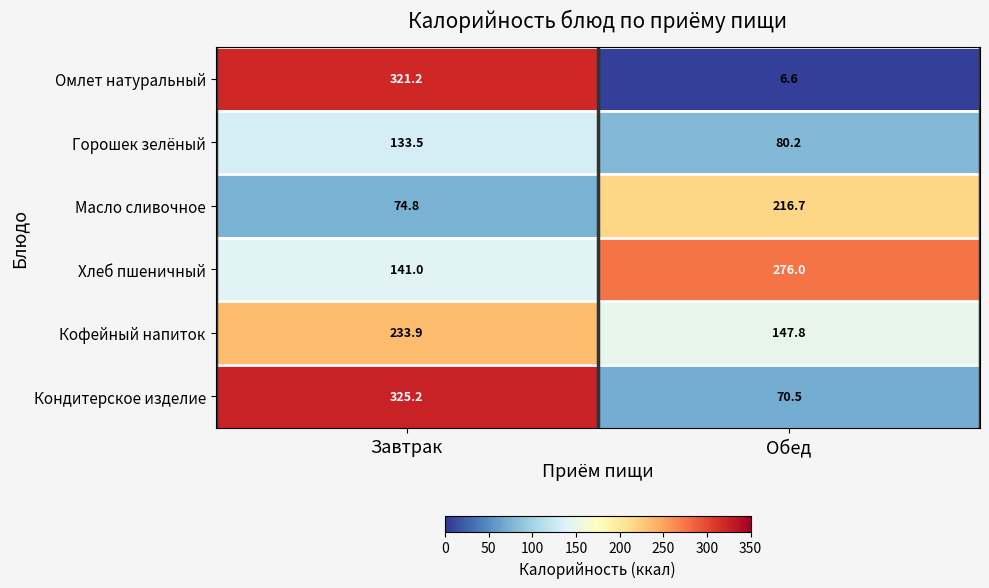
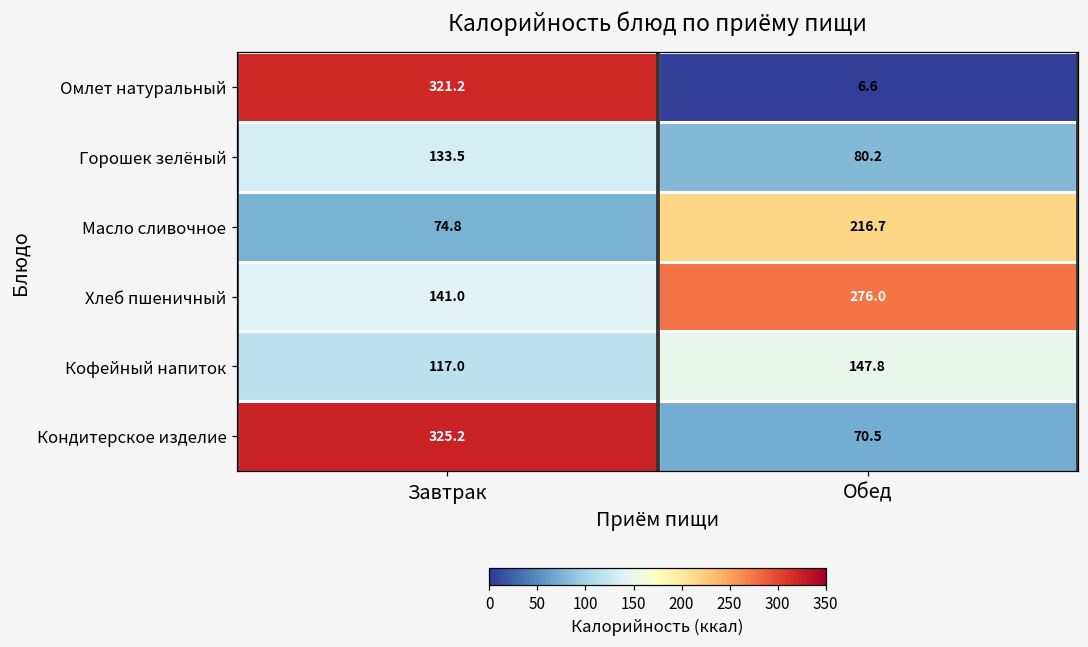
Кофейный напиток, Завтрак: 233.9 -> 117.0
